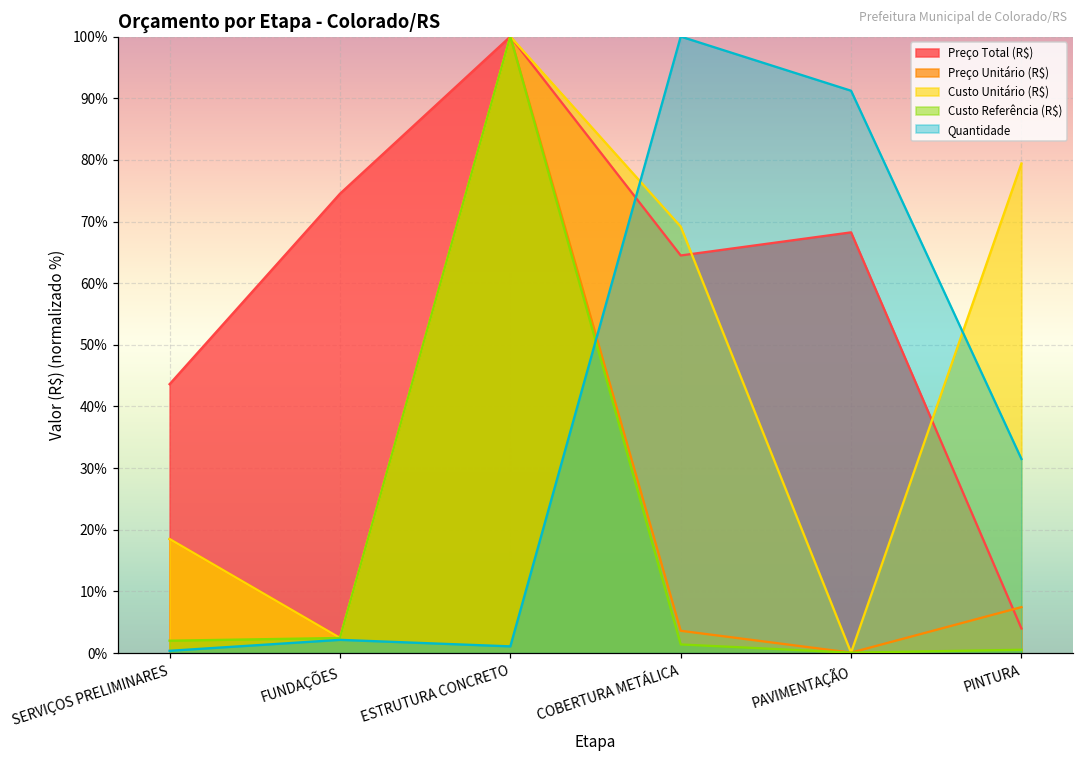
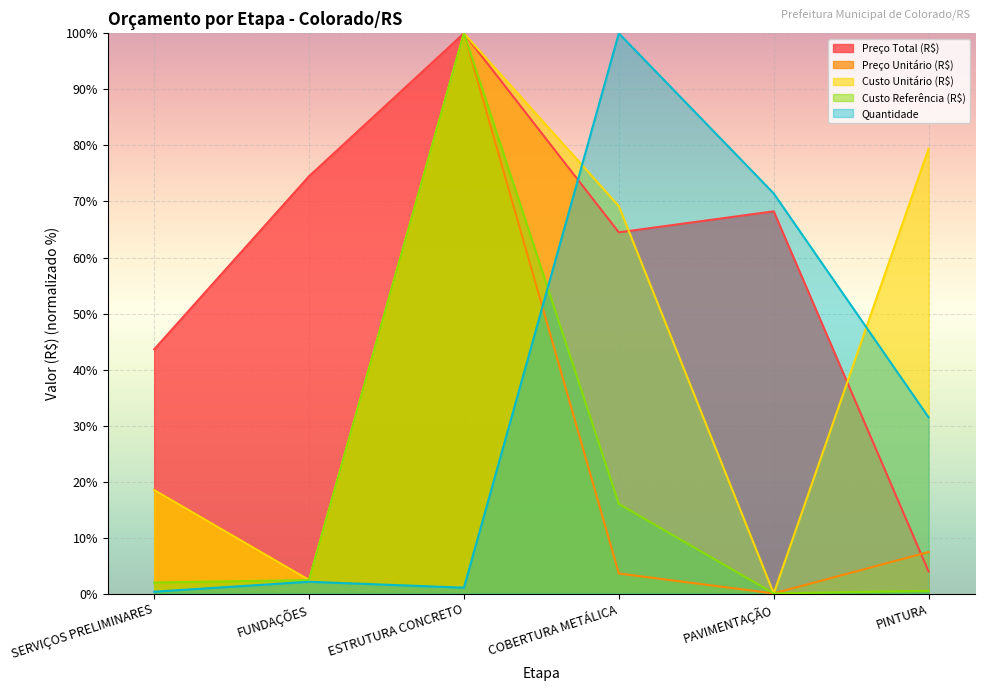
Custo Referência (R$), COBERTURA METÁLICA: 1% -> 16%
Quantidade, PAVIMENTAÇÃO: 91% -> 71%
